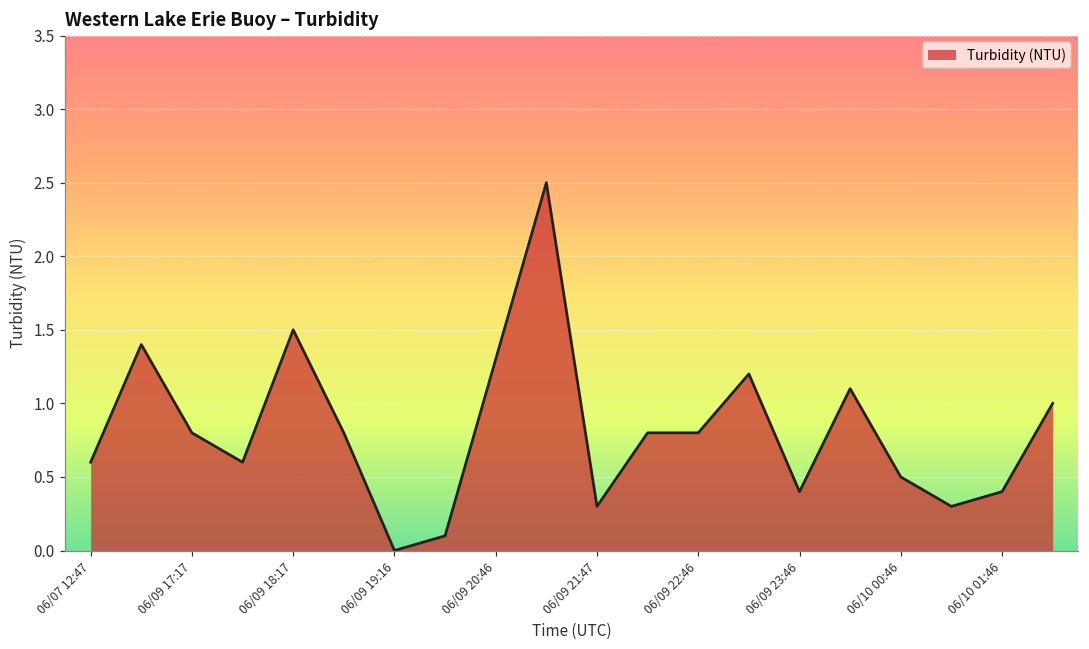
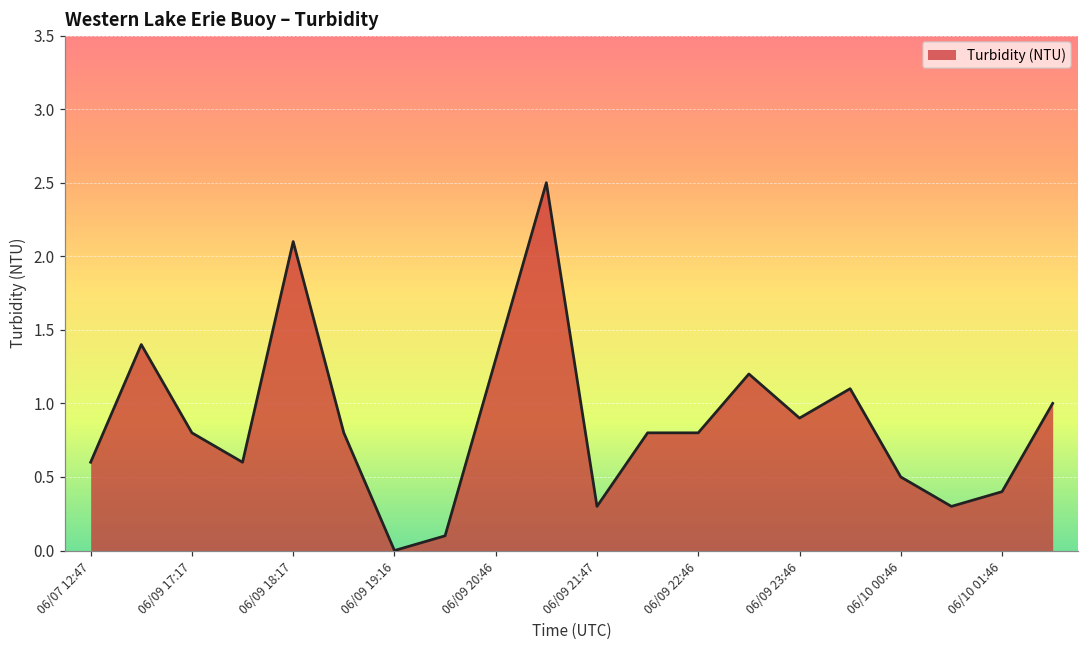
06/09 18:17: 1.5 -> 2.1
06/09 23:46: 0.4 -> 0.9
